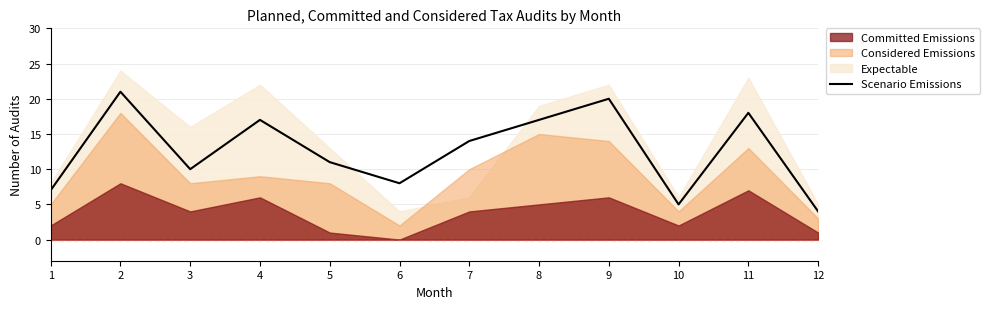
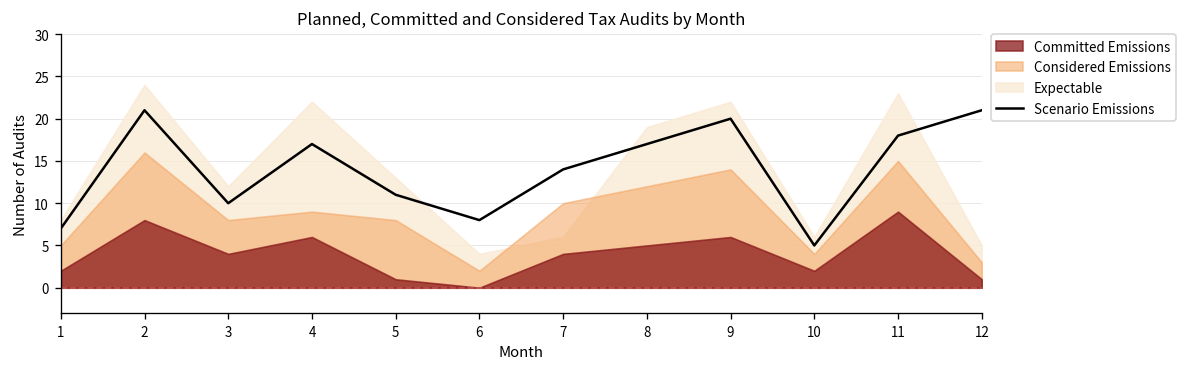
Considered Emissions, 2: 18 -> 16
Expectable, 3: 16 -> 12
Considered Emissions, 8: 15 -> 12
Considered Emissions, 11: 13 -> 15
Committed Emissions, 11: 7 -> 9
Scenario Emissions, 12: 4 -> 21
